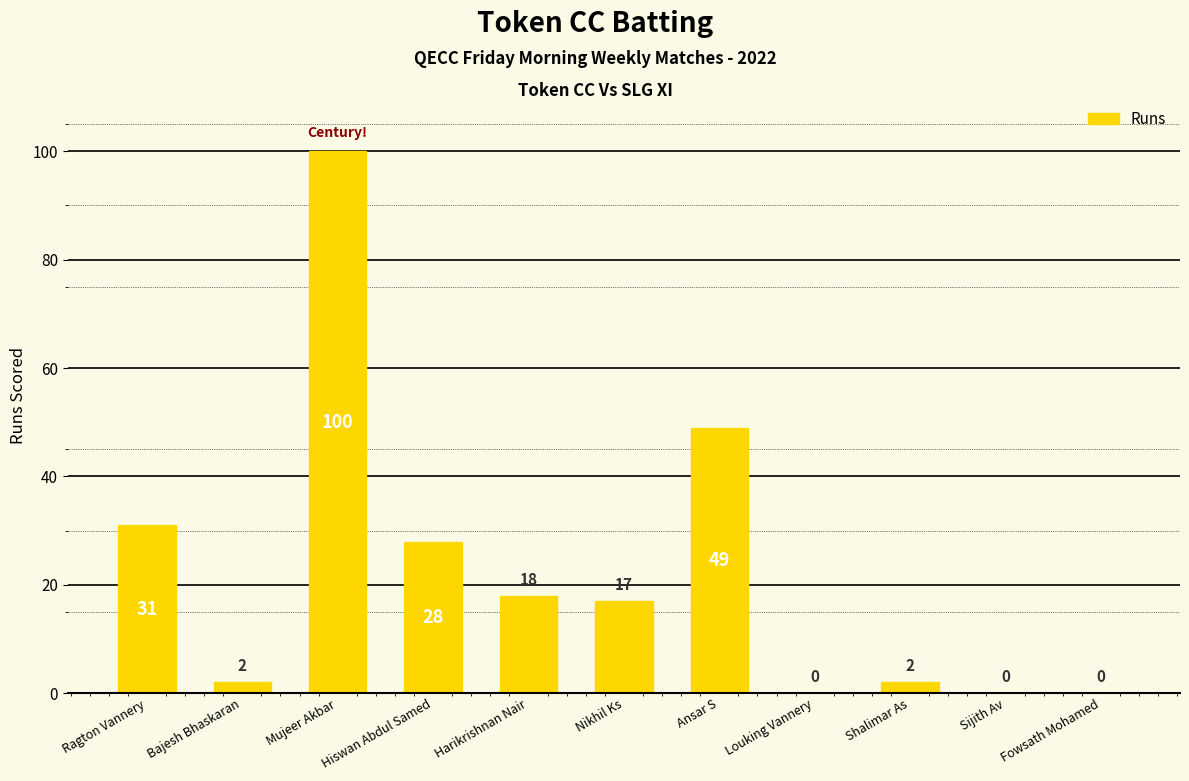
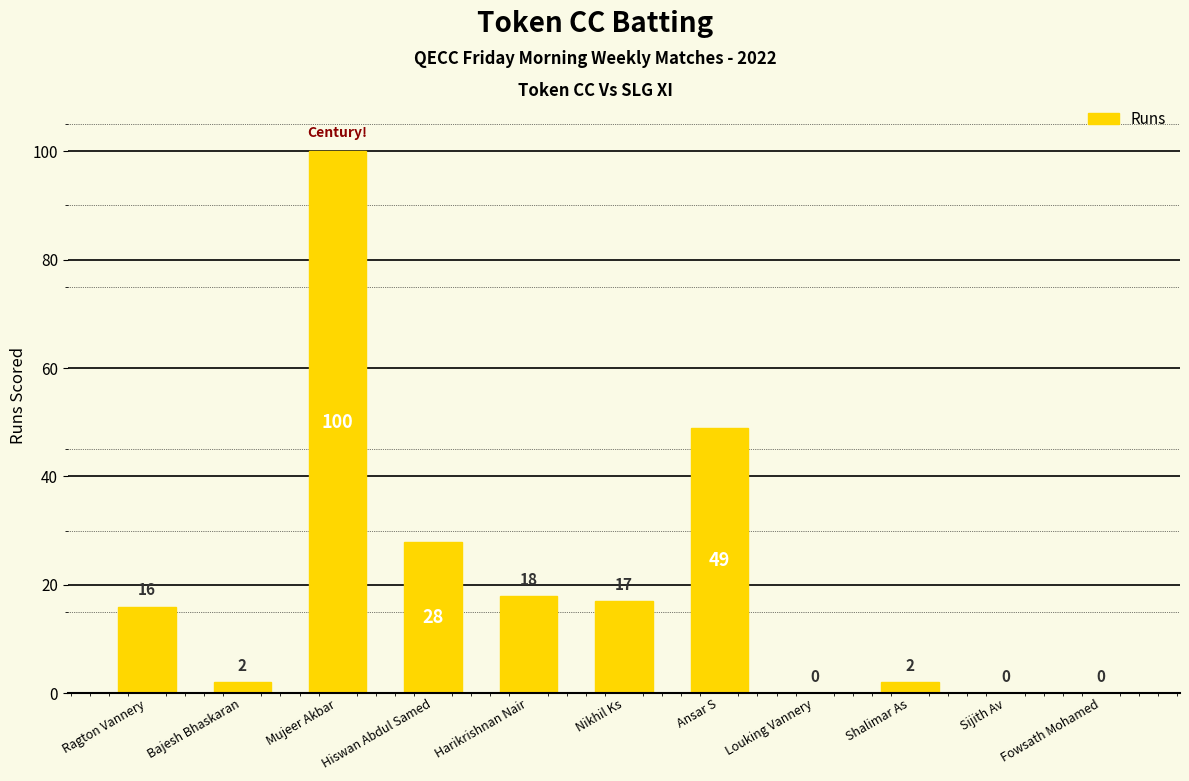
Ragton Vannery: 31 -> 16
